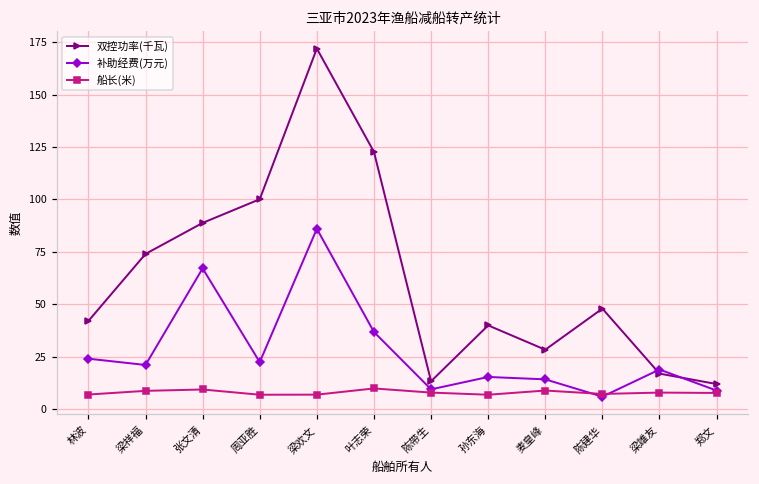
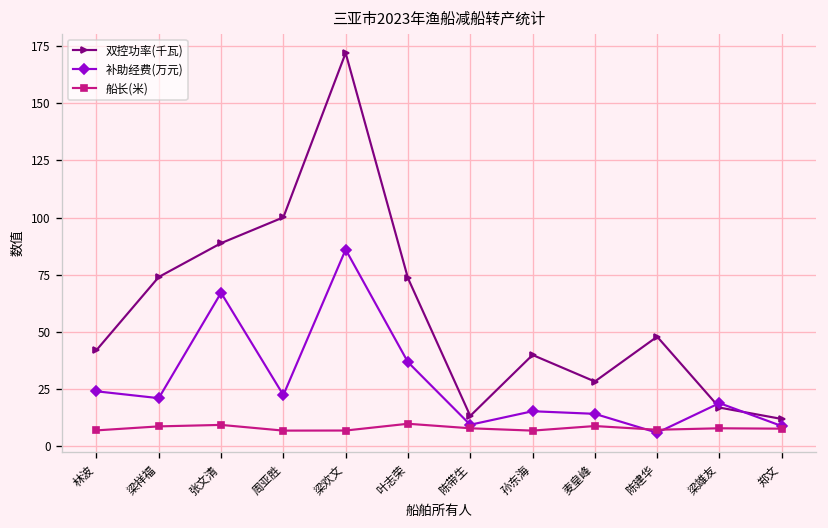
双控功率(千瓦), 叶志荣: 123 -> 74
